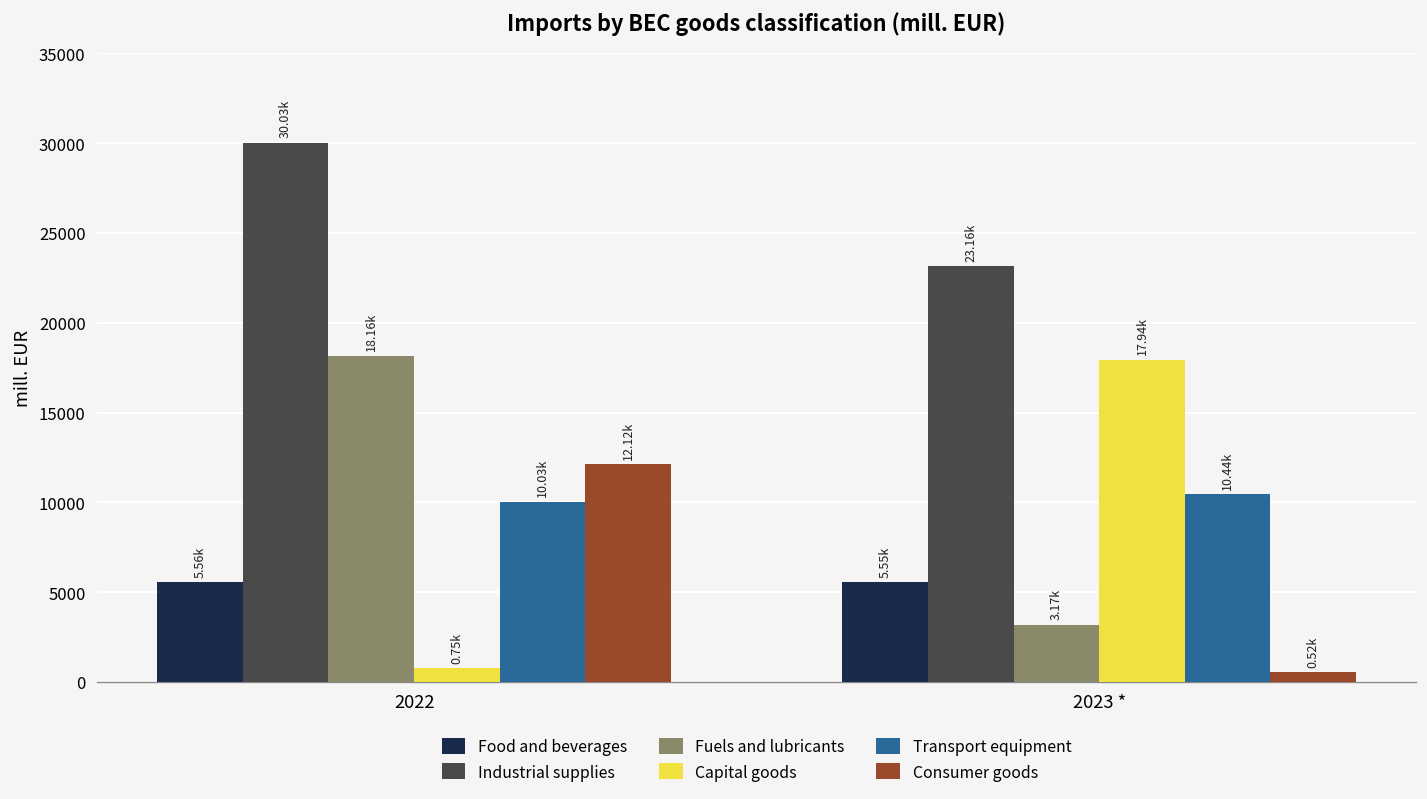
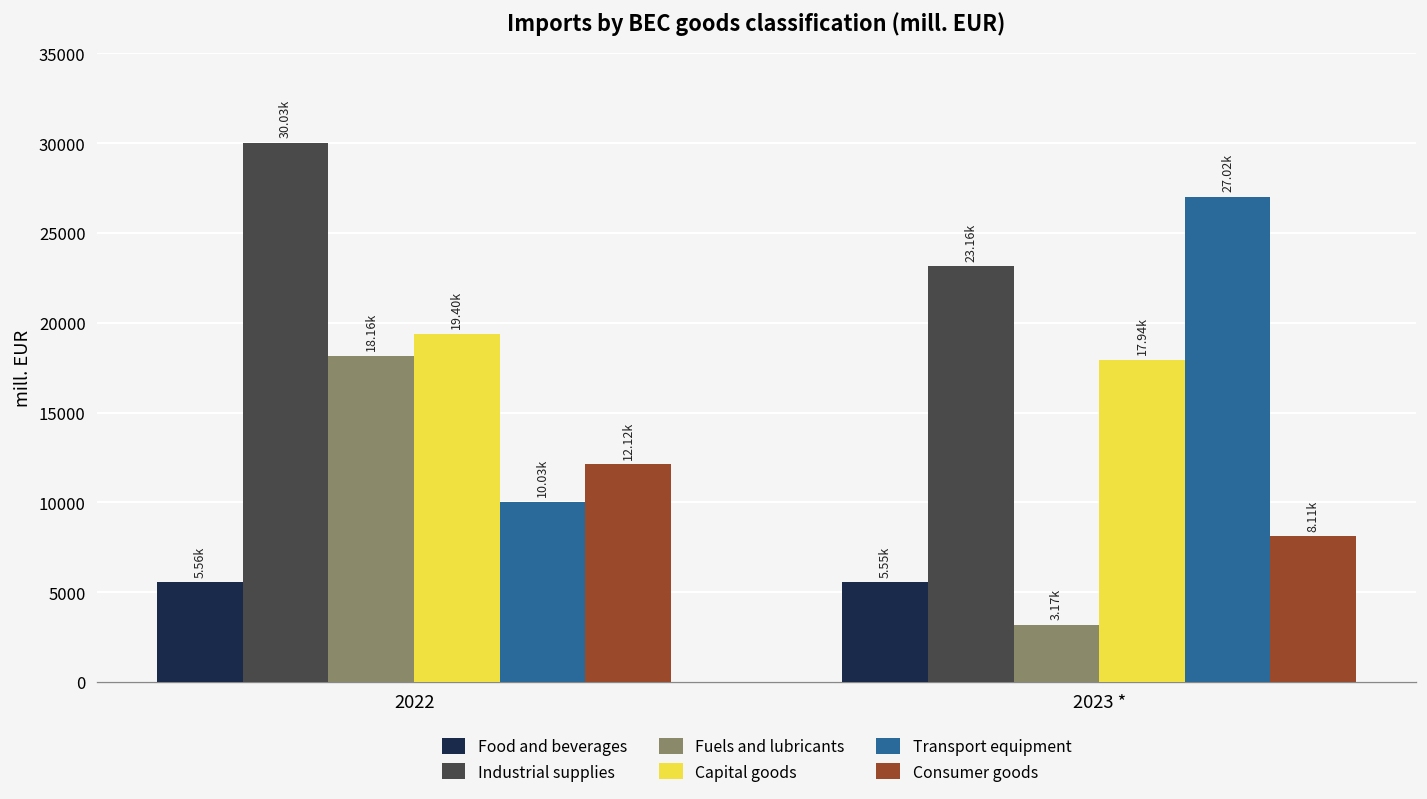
Capital goods, 2022: 0.75k -> 19.40k
Transport equipment, 2023 *: 10.44k -> 27.02k
Consumer goods, 2023 *: 0.52k -> 8.11k
